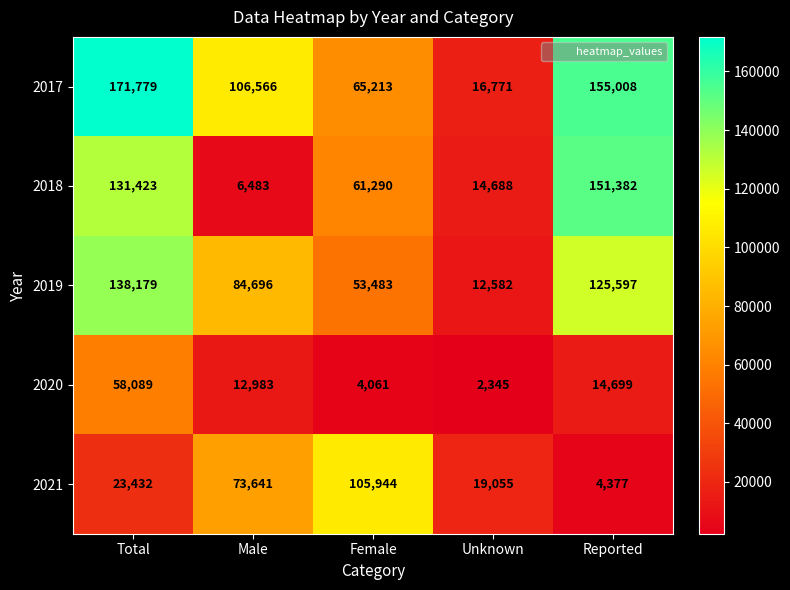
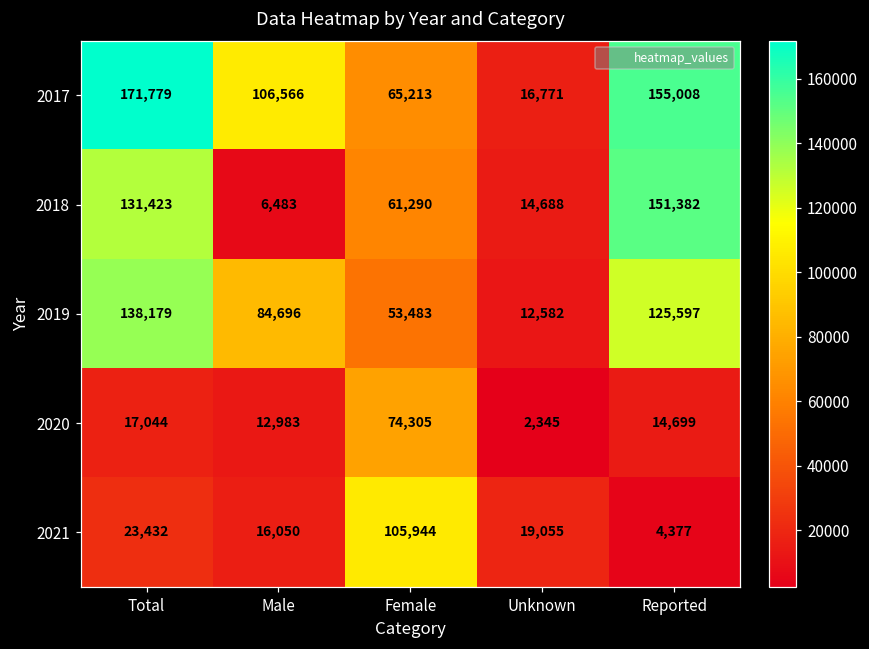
2020, Total: 58,089 -> 17,044
2020, Female: 4,061 -> 74,305
2021, Male: 73,641 -> 16,050
